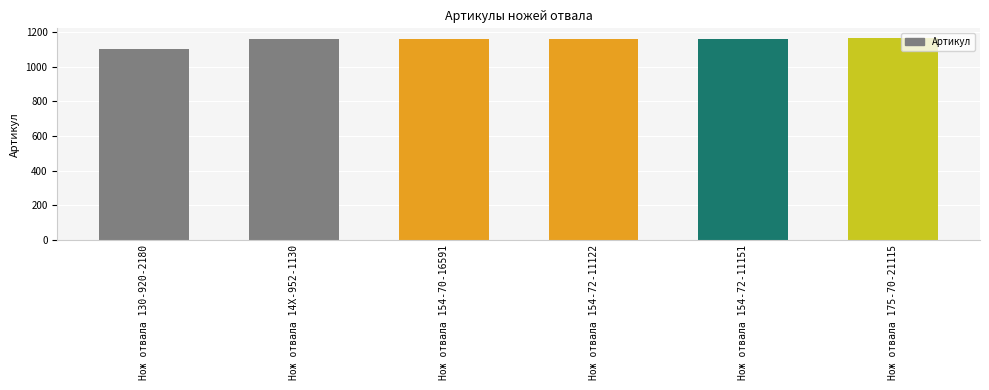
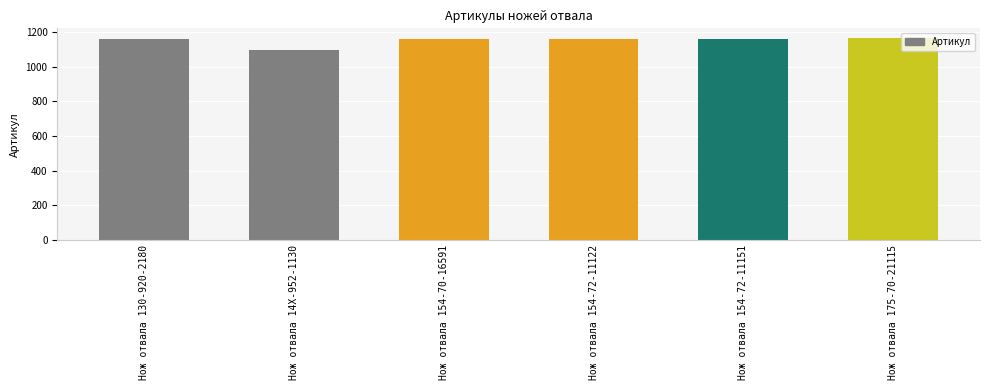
Нож отвала 130-920-2180: 1100 -> 1160
Нож отвала 14X-952-1130: 1160 -> 1100
